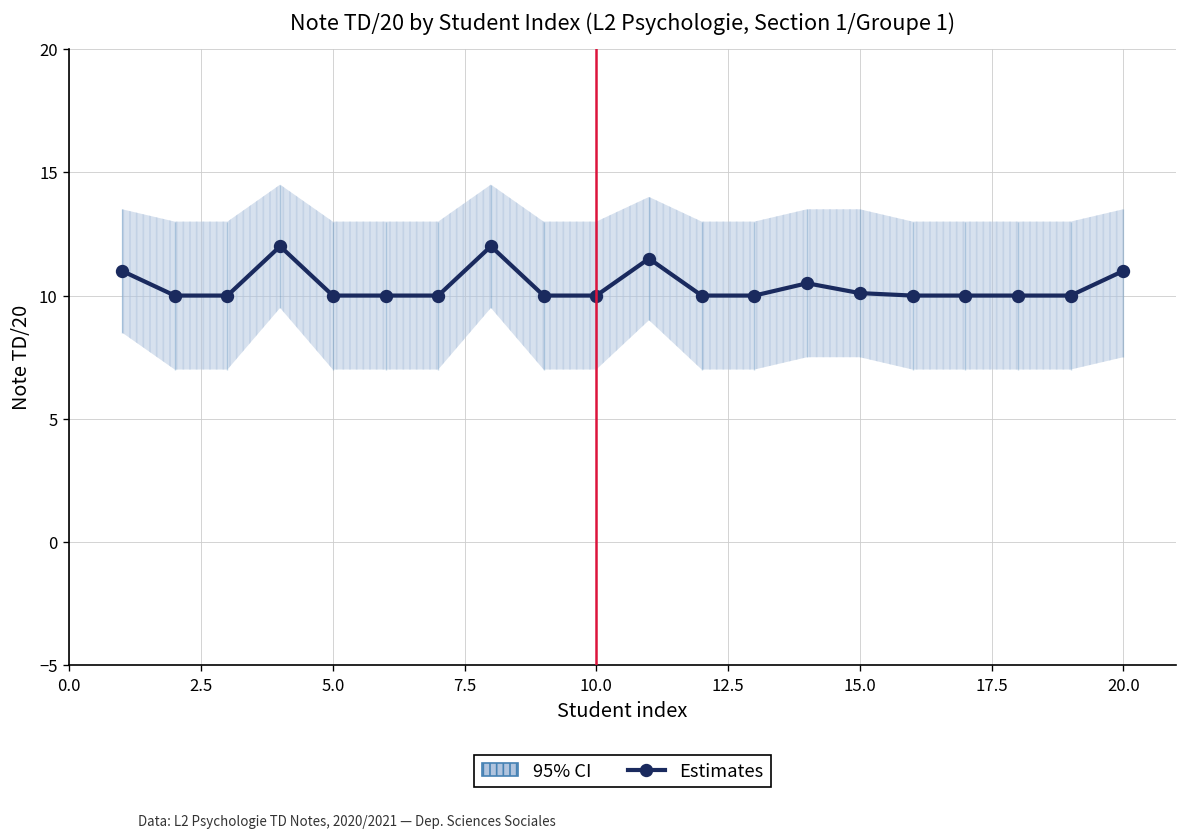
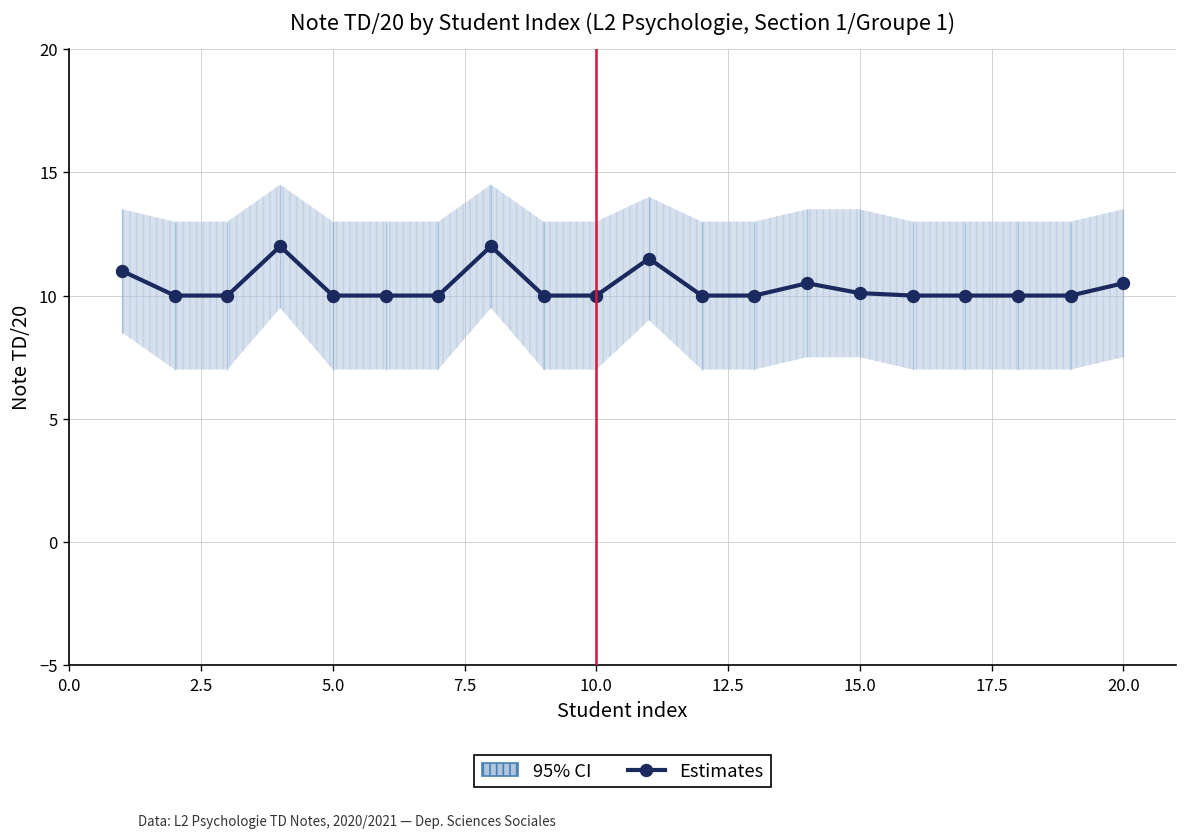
Estimates, 20.0: 11.0 -> 10.5
